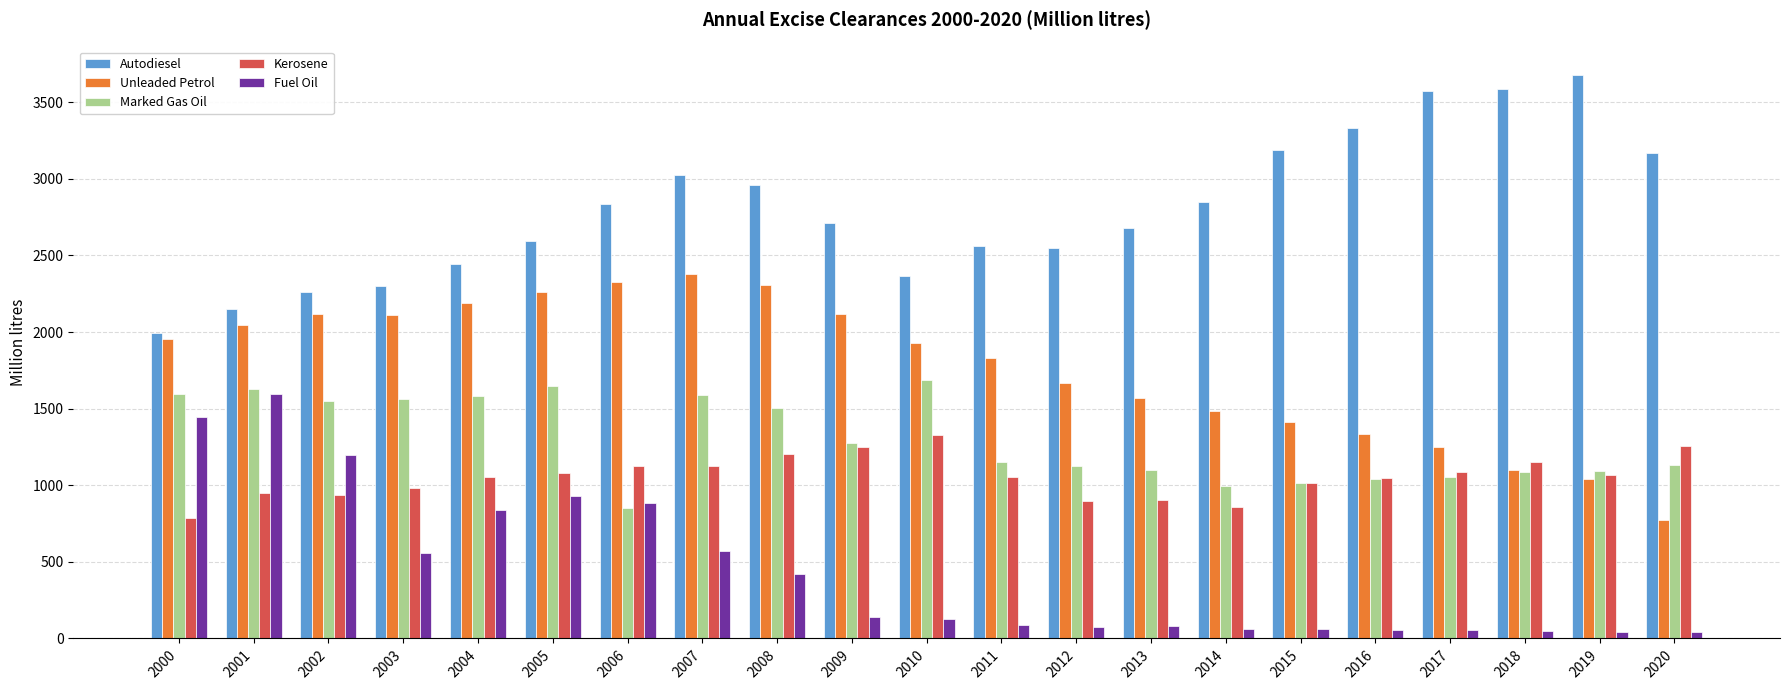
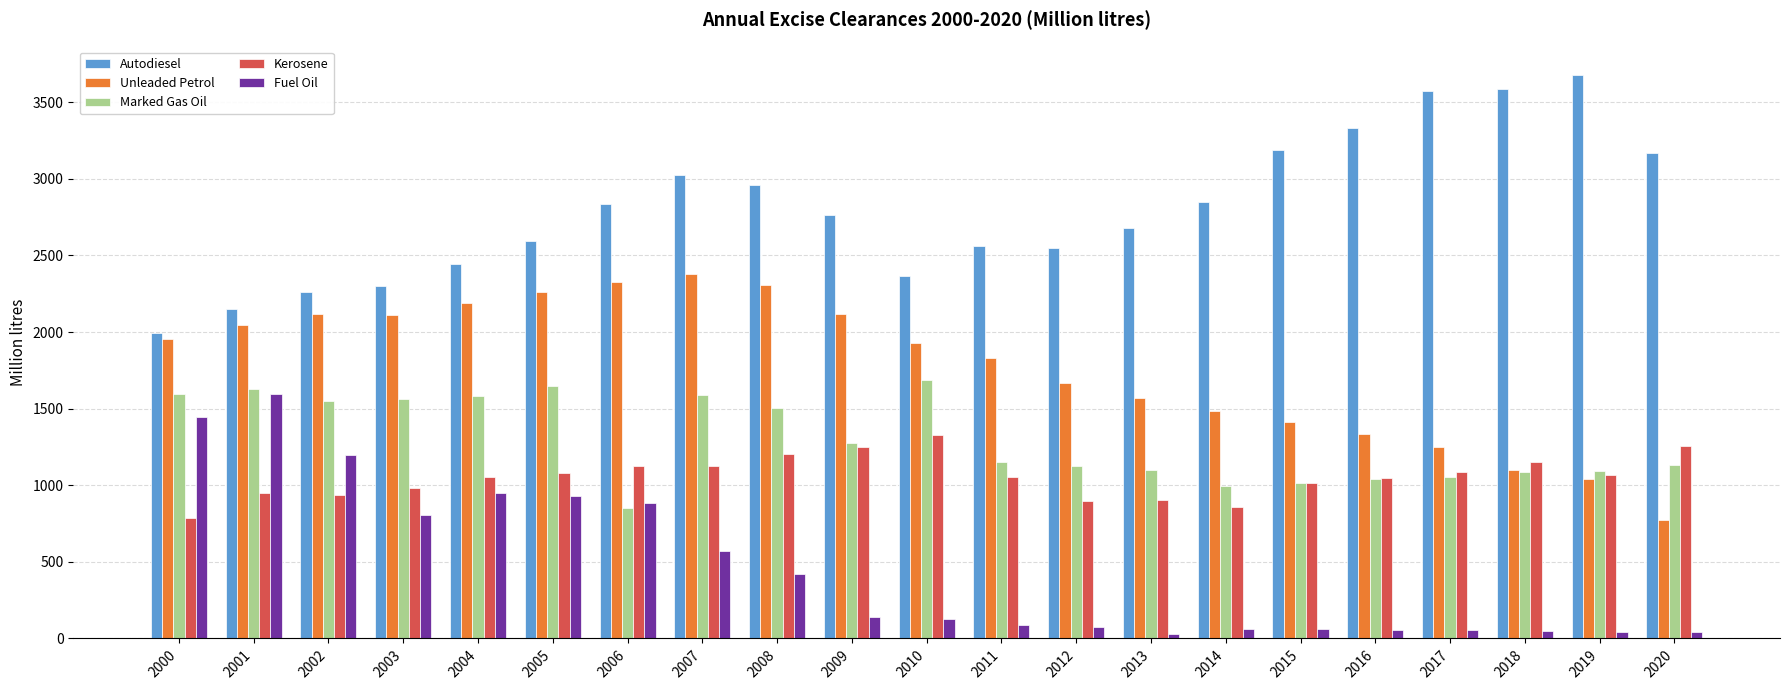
Fuel Oil, 2003: 560 -> 810
Fuel Oil, 2004: 840 -> 950
Autodiesel, 2009: 2710 -> 2770
Fuel Oil, 2013: 80 -> 30
